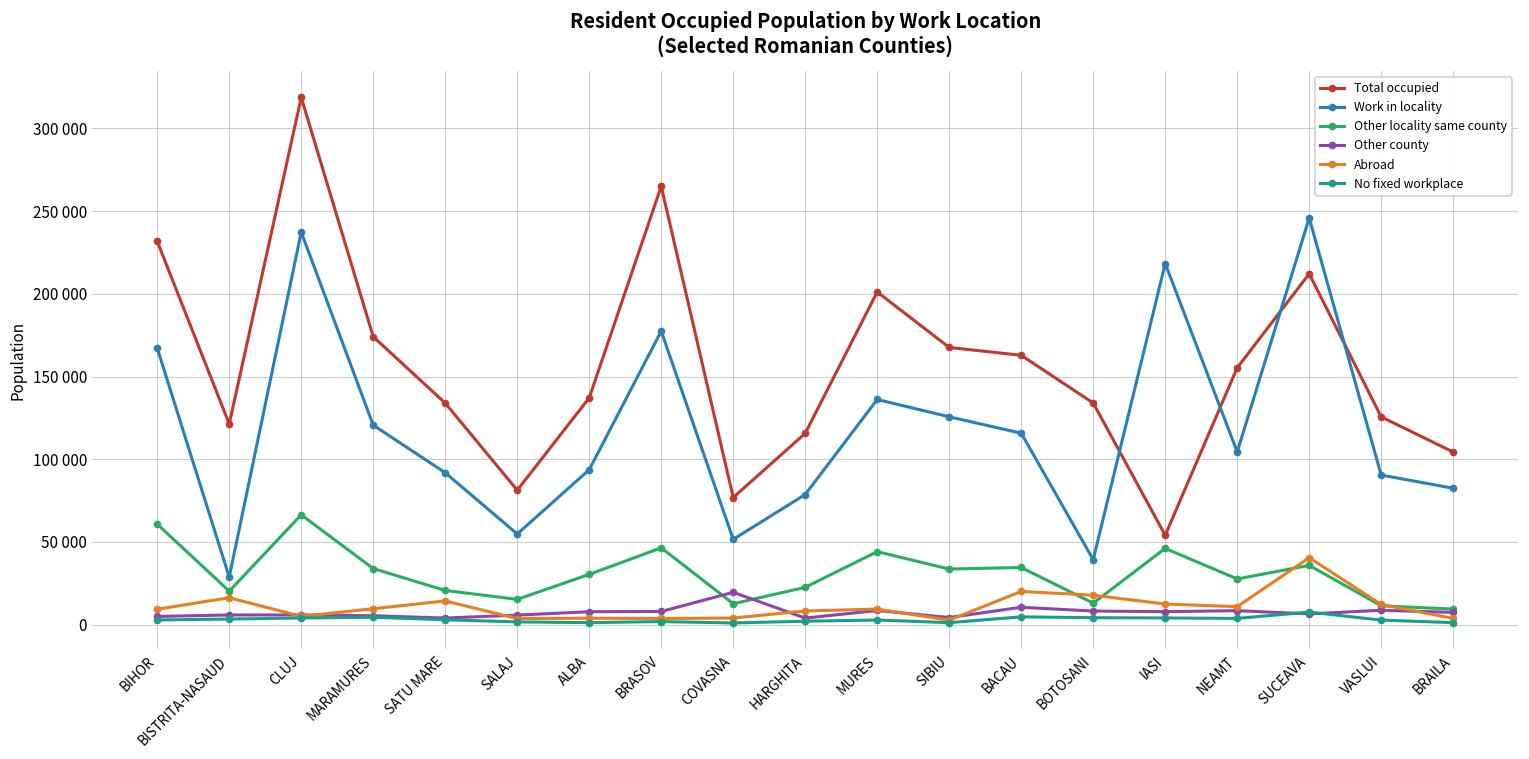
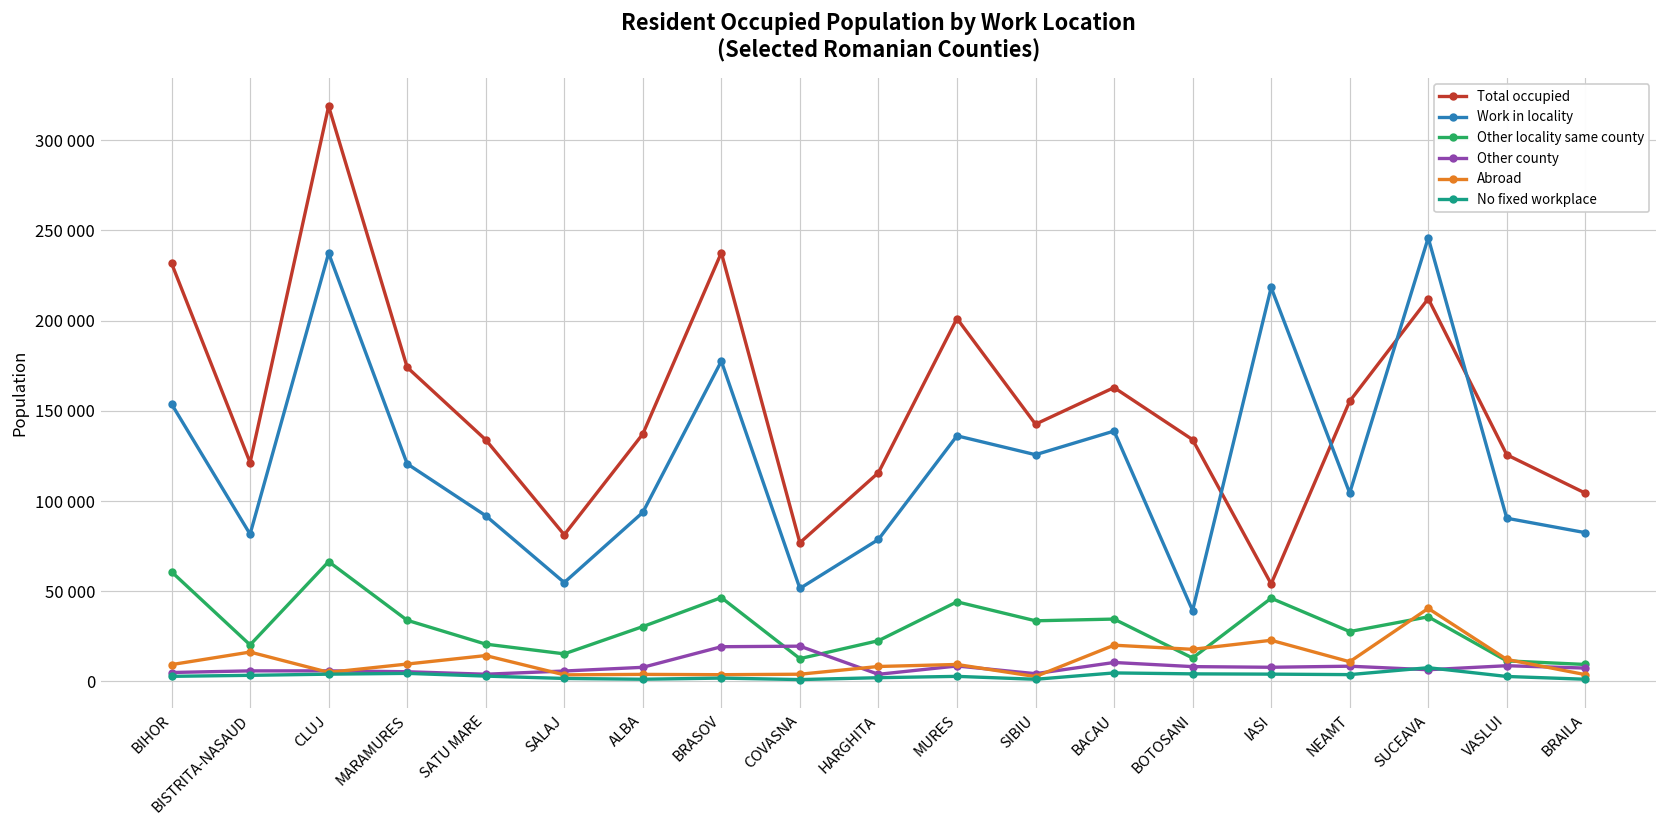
Work in locality, BIHOR: 167000 -> 154000
Work in locality, BISTRITA-NASAUD: 29000 -> 82000
Total occupied, BRASOV: 265000 -> 238000
Other county, BRASOV: 8000 -> 19000
Total occupied, SIBIU: 168000 -> 143000
Work in locality, BACAU: 116000 -> 139000
Abroad, IASI: 12000 -> 23000
